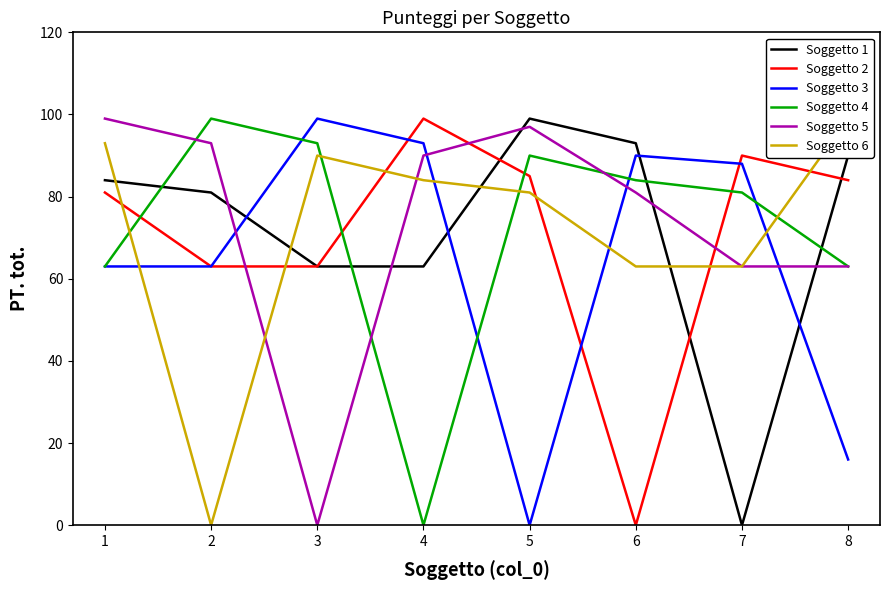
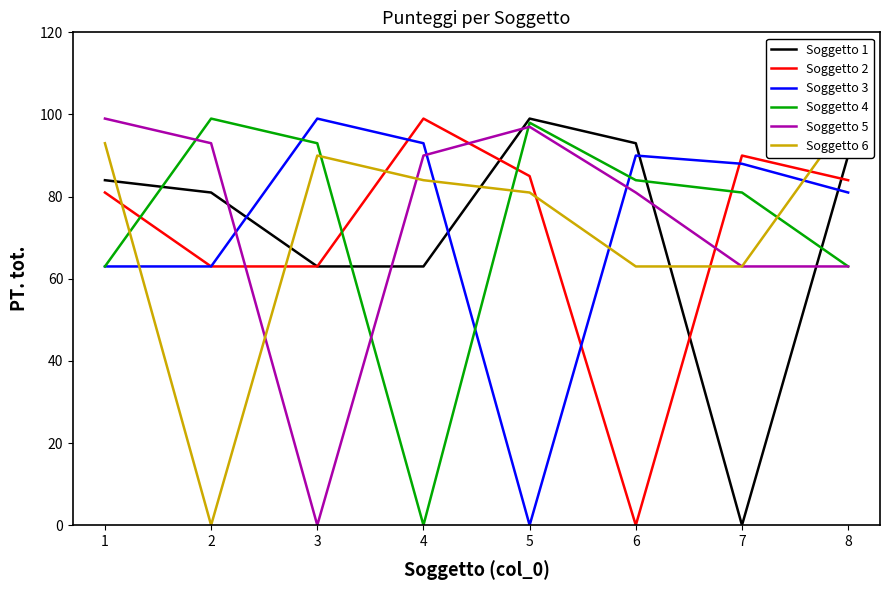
Soggetto 4, 5: 90 -> 98
Soggetto 3, 8: 16 -> 81
